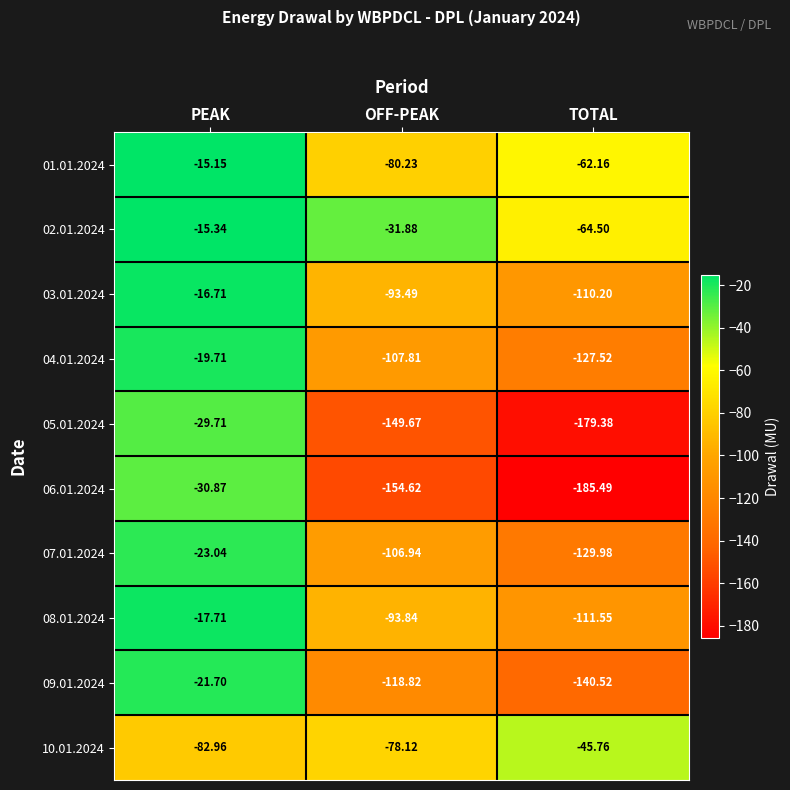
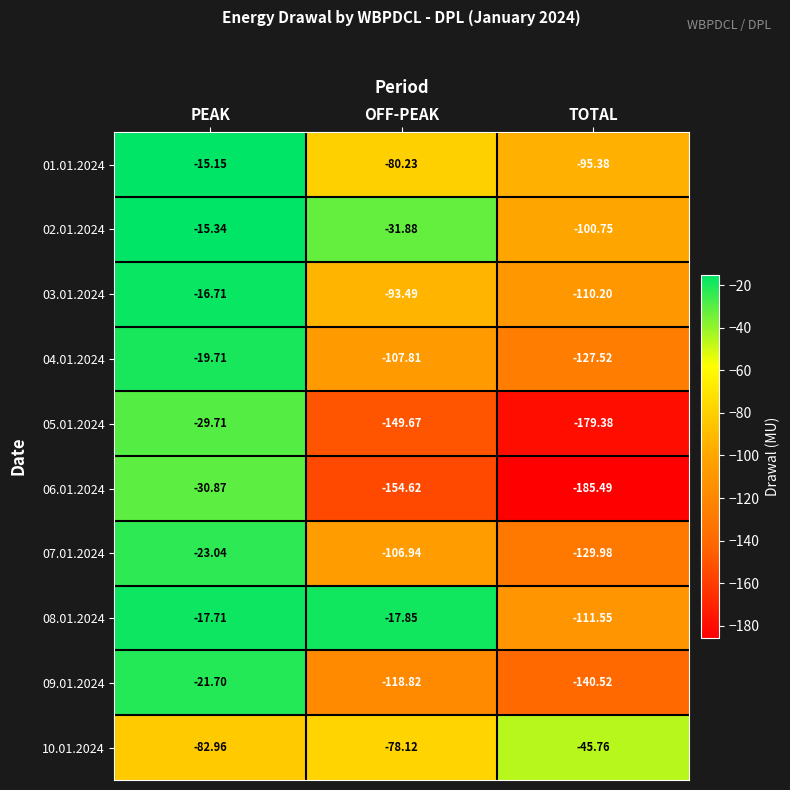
01.01.2024, TOTAL: -62.16 -> -95.38
02.01.2024, TOTAL: -64.50 -> -100.75
08.01.2024, OFF-PEAK: -93.84 -> -17.85
